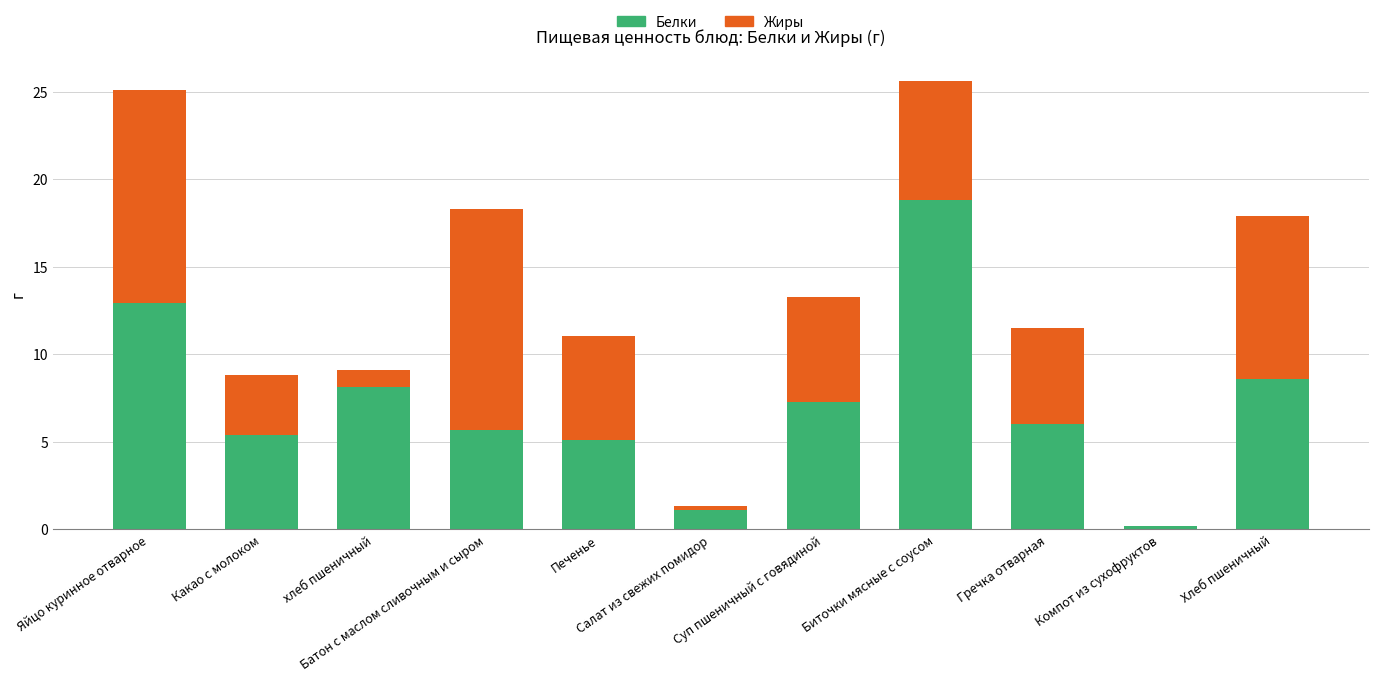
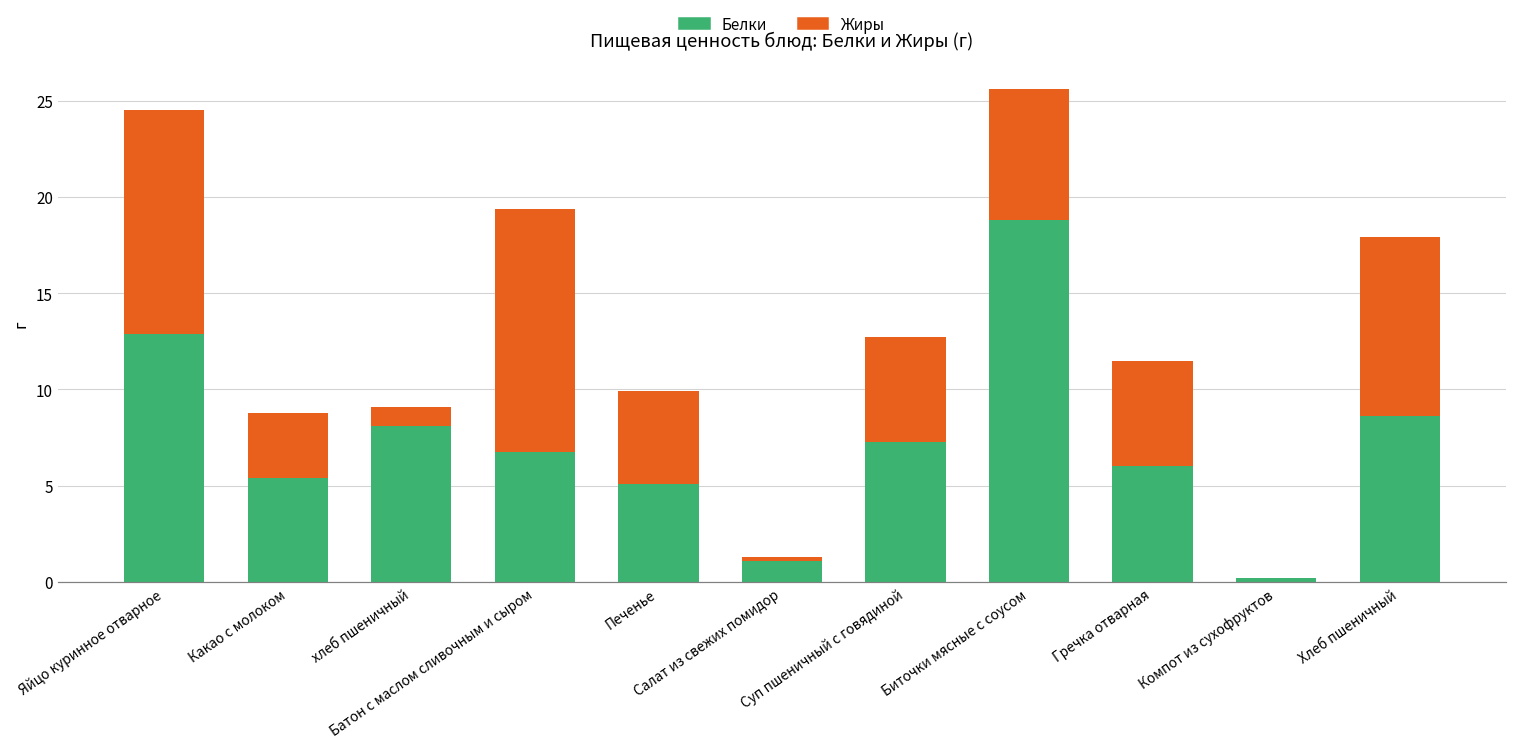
Жиры, Яйцо куринное отварное: 12.2 -> 11.6
Белки, Батон с маслом сливочным и сыром: 5.7 -> 6.8
Жиры, Печенье: 5.9 -> 4.8
Жиры, Суп пшеничный с говядиной: 6.0 -> 5.5
